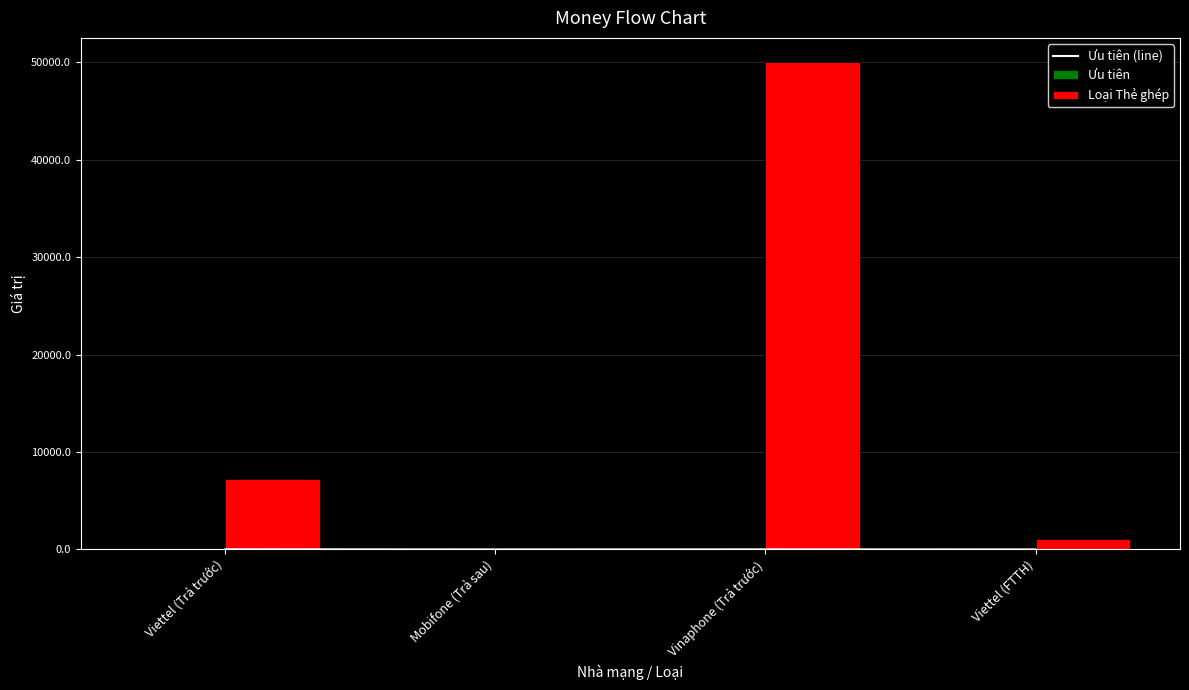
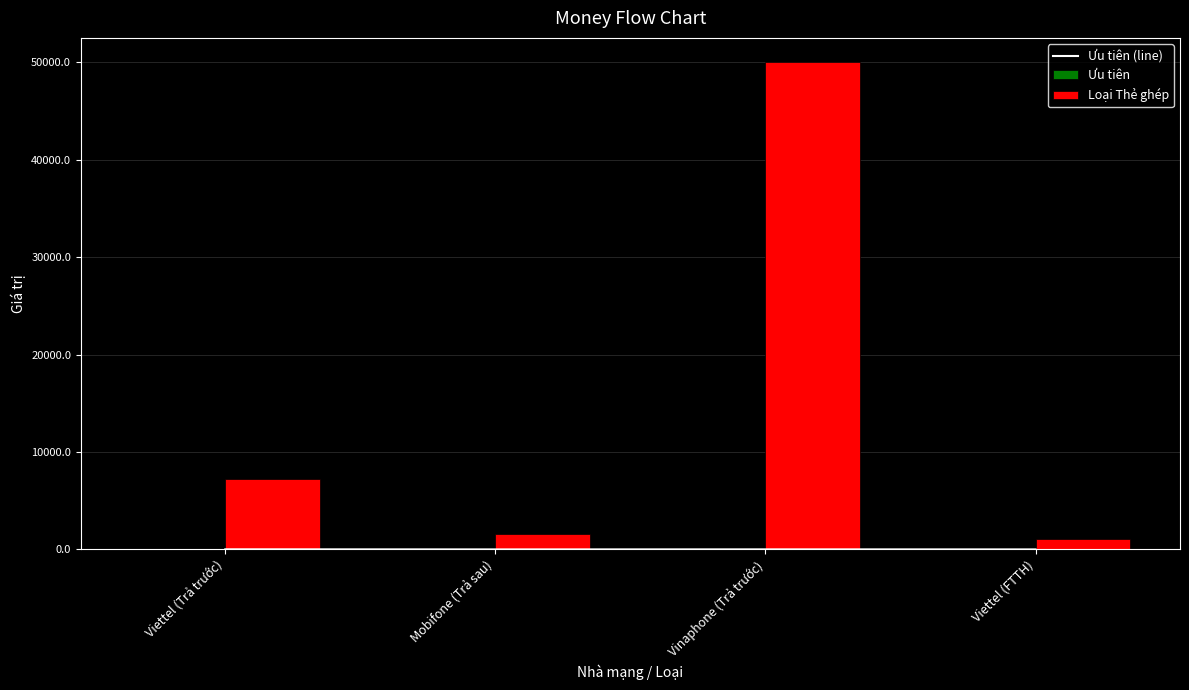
Loại Thẻ ghép, Mobifone (Trả sau): 0 -> 2000
